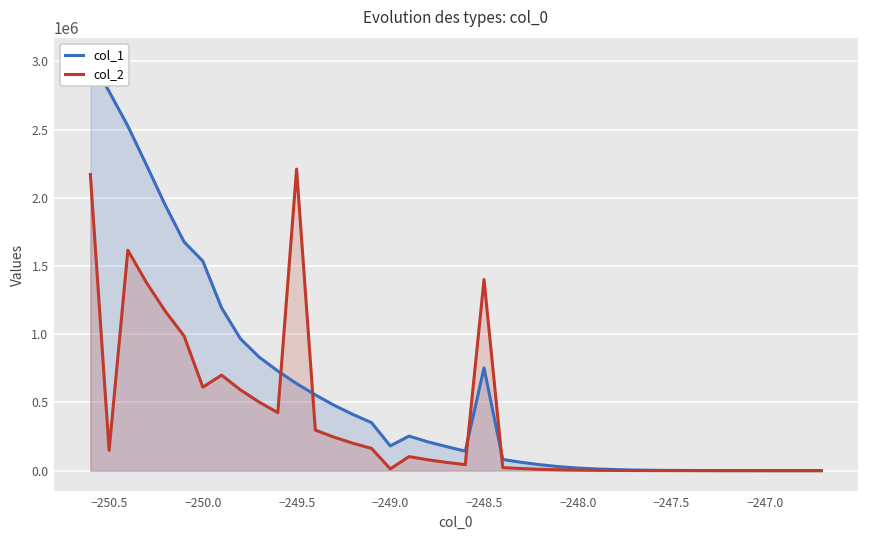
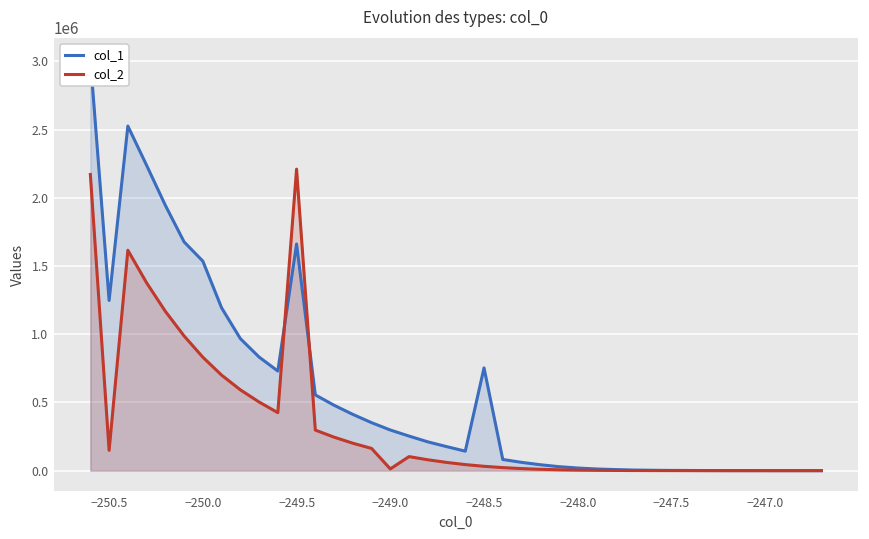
col_1, −250.5: 2780000 -> 1250000
col_2, −250.0: 610000 -> 830000
col_1, −249.5: 640000 -> 1660000
col_1, −249.0: 180000 -> 300000
col_2, −248.5: 1400000 -> 30000
